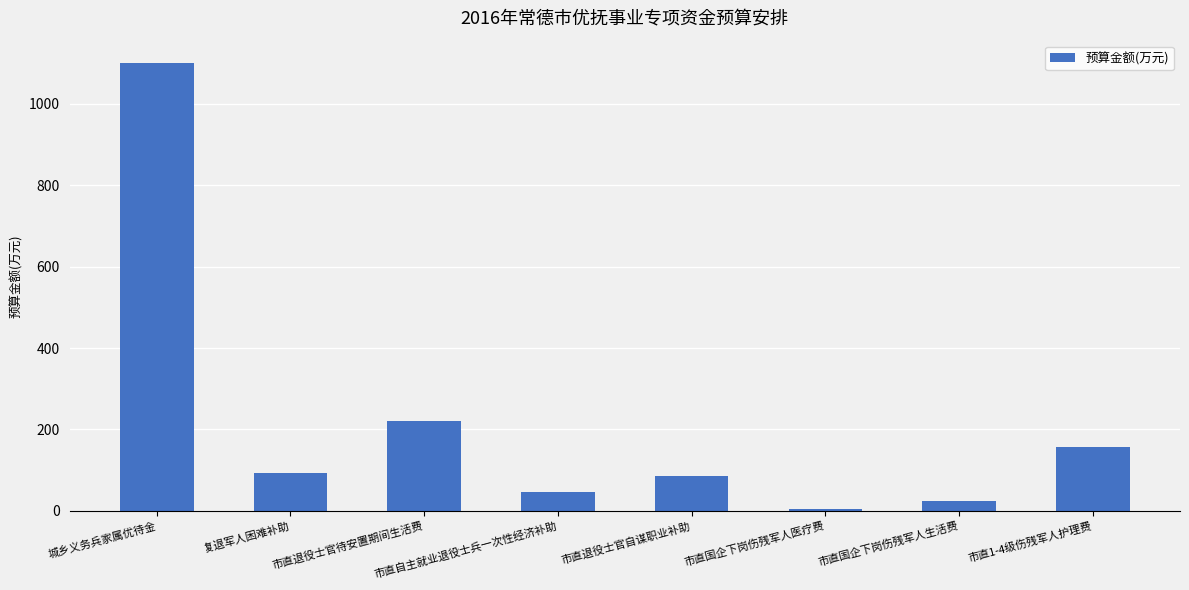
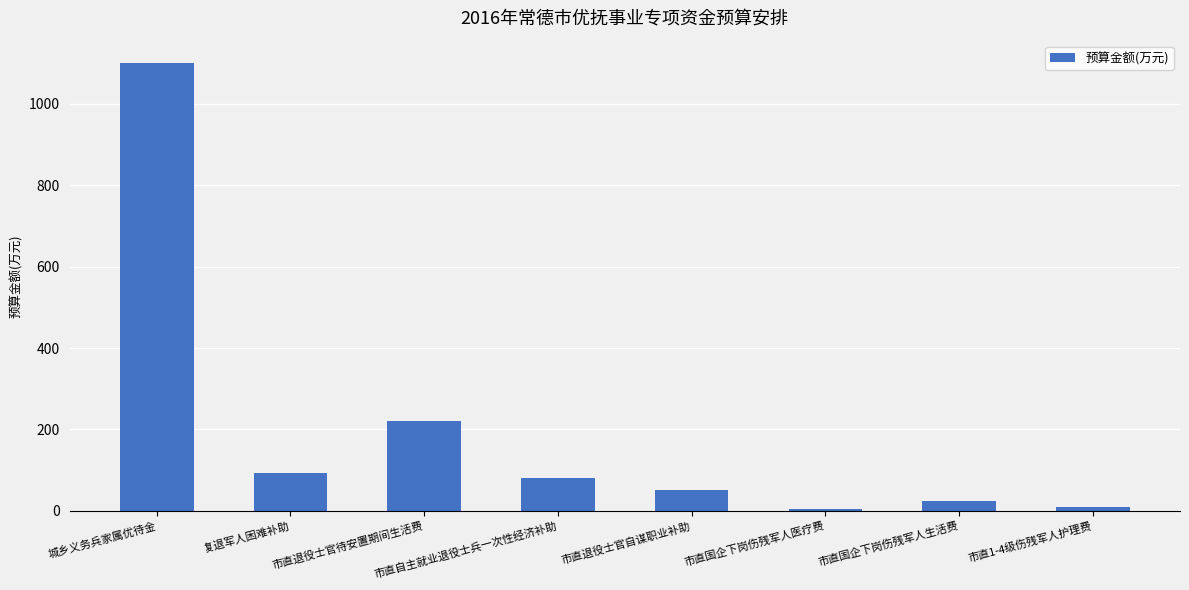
市直自主就业退役士兵一次性经济补助: 50 -> 80
市直退役士官自谋职业补助: 80 -> 50
市直1-4级伤残军人护理费: 160 -> 10
